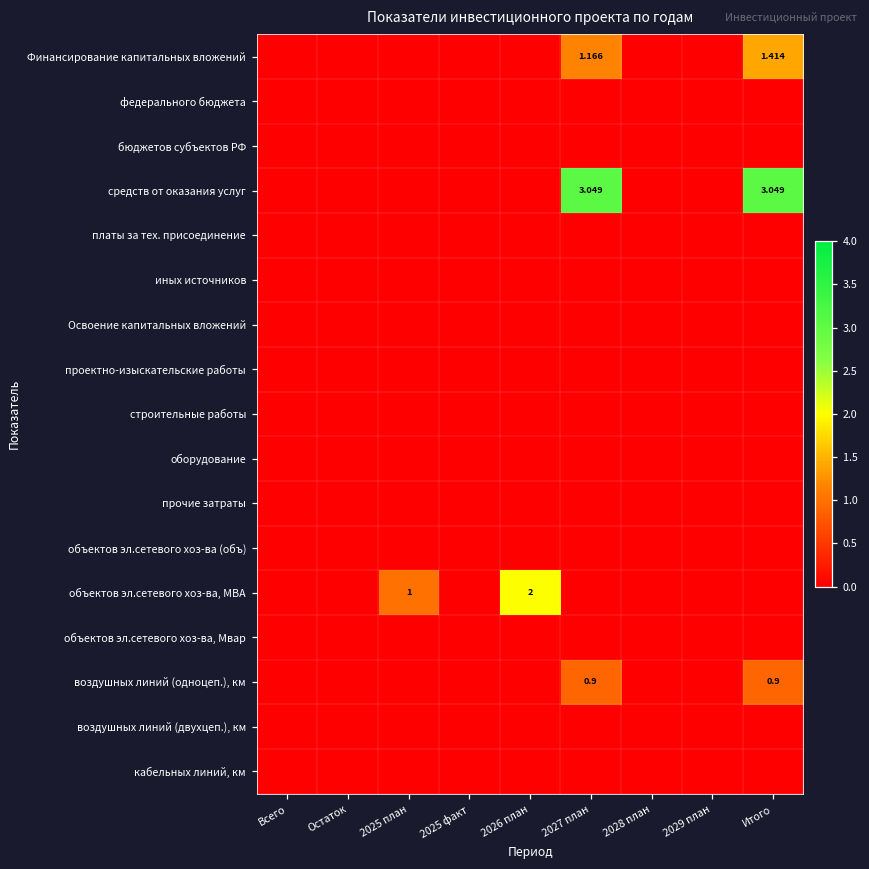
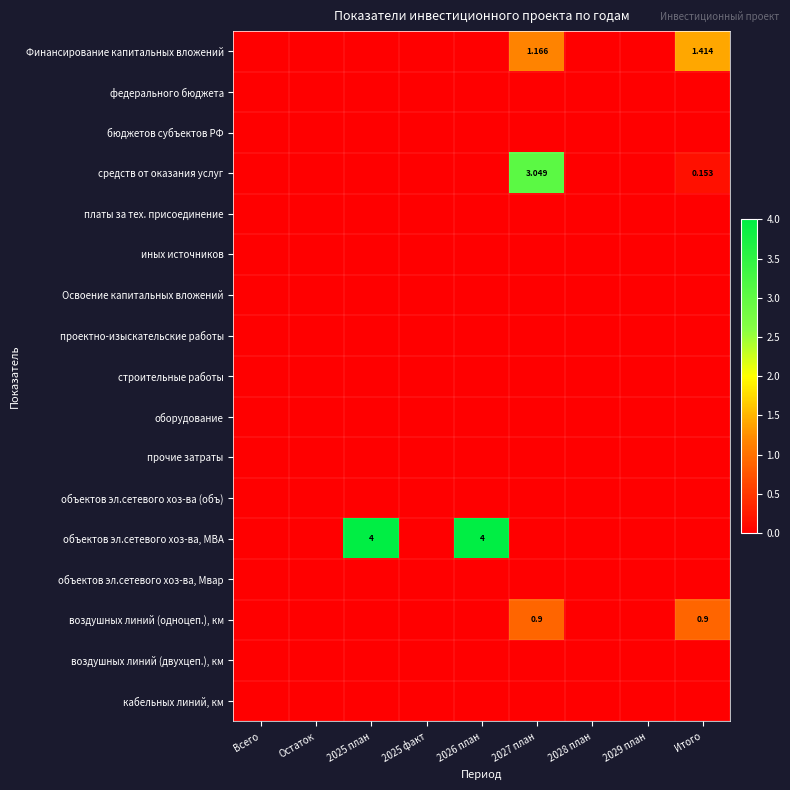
средств от оказания услуг, Итого: 3.049 -> 0.153
объектов эл.сетевого хоз-ва, МВА, 2025 план: 1 -> 4
объектов эл.сетевого хоз-ва, МВА, 2026 план: 2 -> 4
